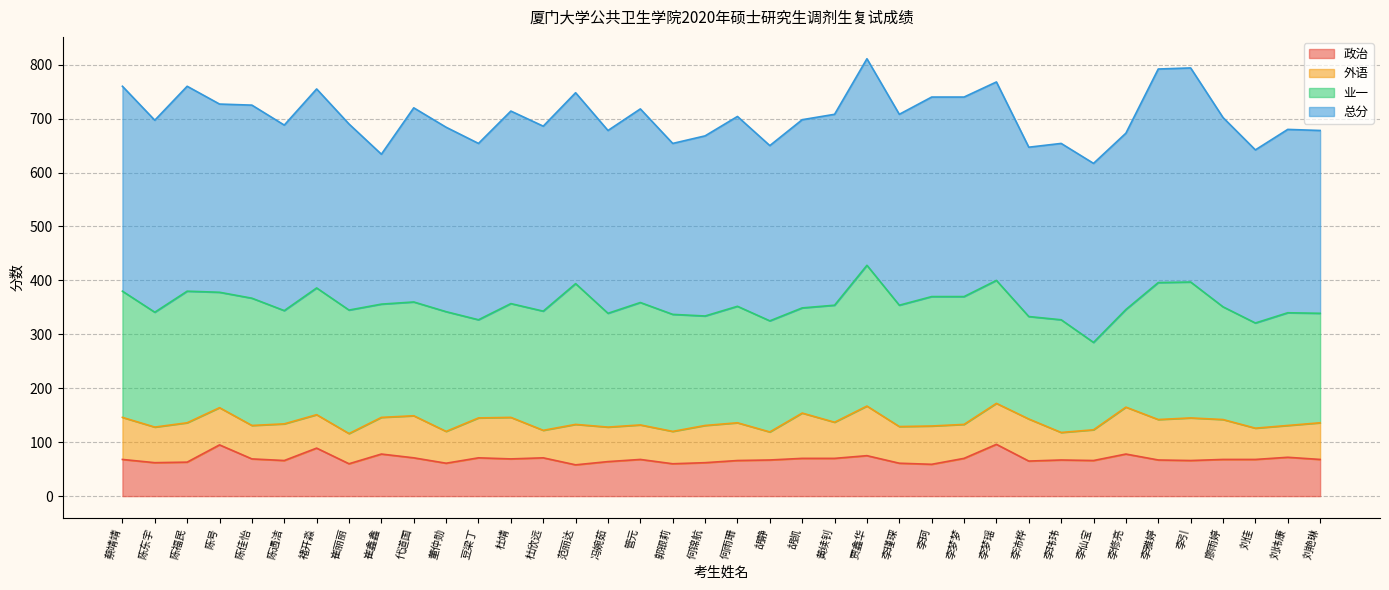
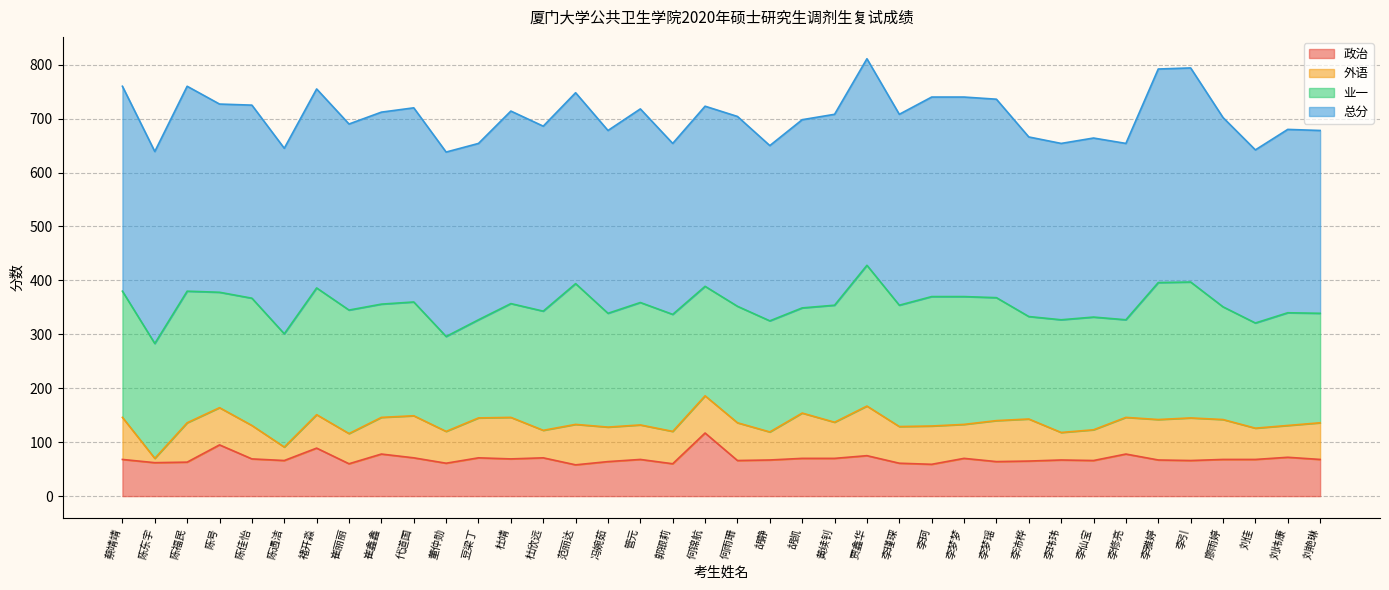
外语, 陈东宇: 70 -> 10
外语, 陈遇洁: 70 -> 30
总分, 崔鑫鑫: 280 -> 360
业一, 董仲勋: 220 -> 180
政治, 何锦航: 60 -> 120
政治, 李梦瑶: 100 -> 60
总分, 李沛桦: 310 -> 330
业一, 李仙宝: 160 -> 210
外语, 李修亮: 90 -> 70
